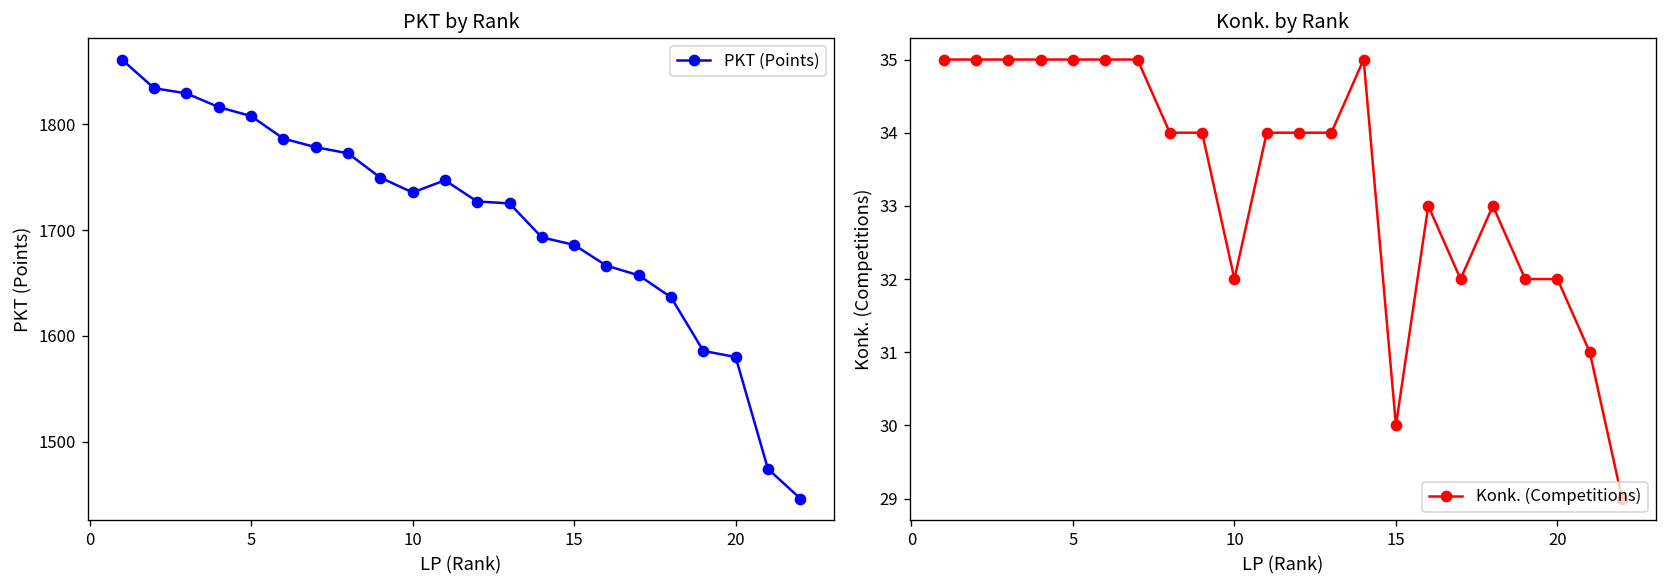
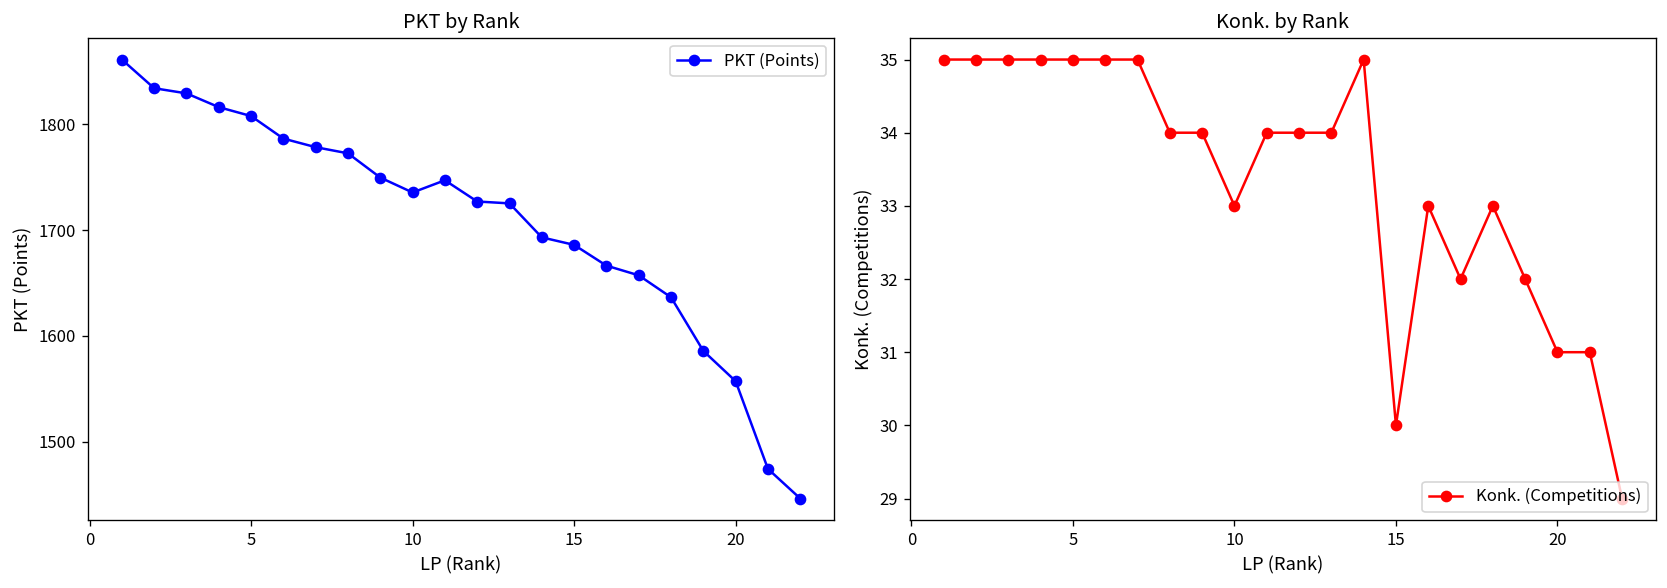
PKT by Rank, 20: 1580 -> 1560
Konk. by Rank, 10: 32 -> 33
Konk. by Rank, 20: 32 -> 31
